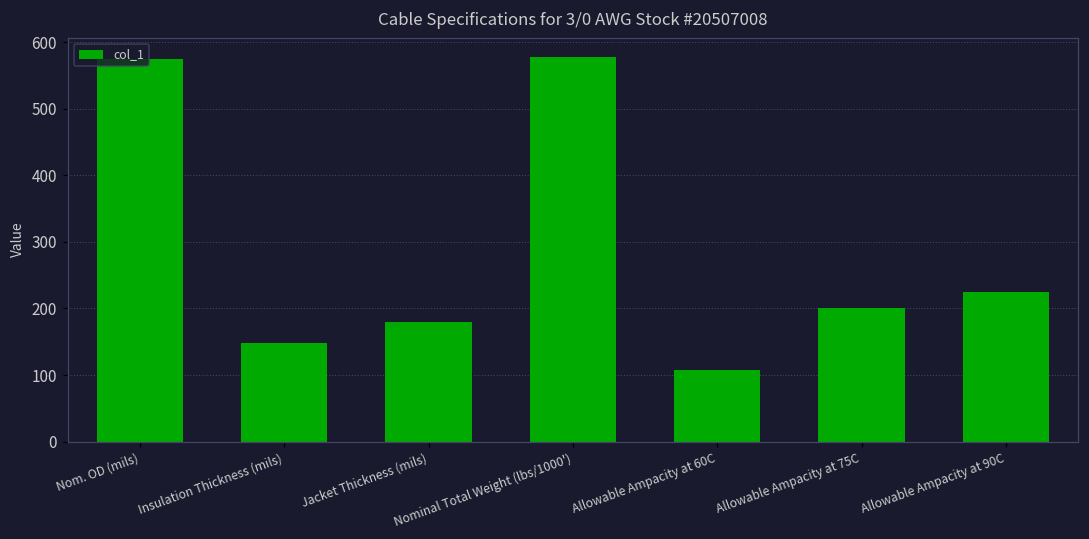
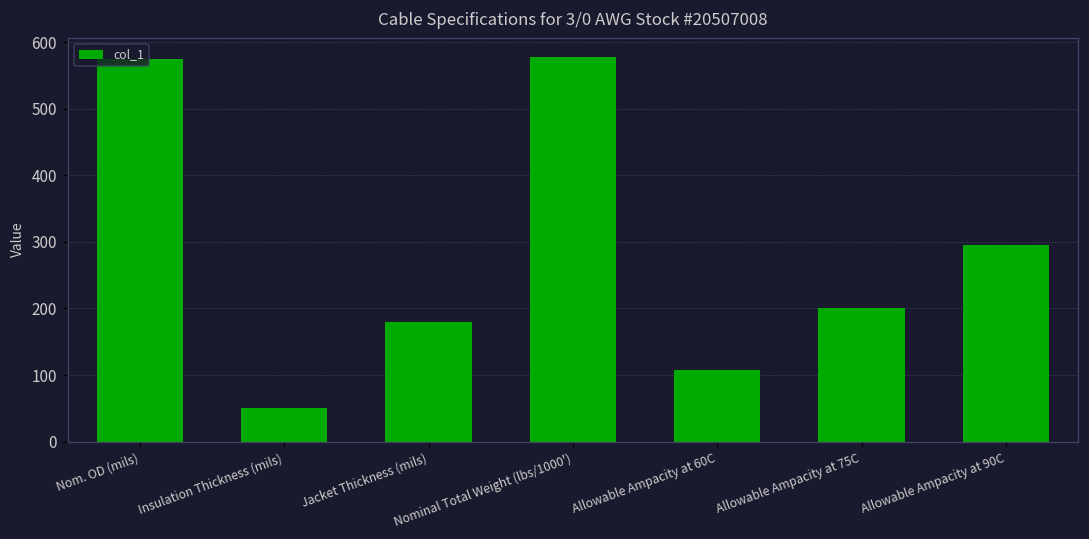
Insulation Thickness (mils): 150 -> 50
Allowable Ampacity at 90C: 230 -> 300
